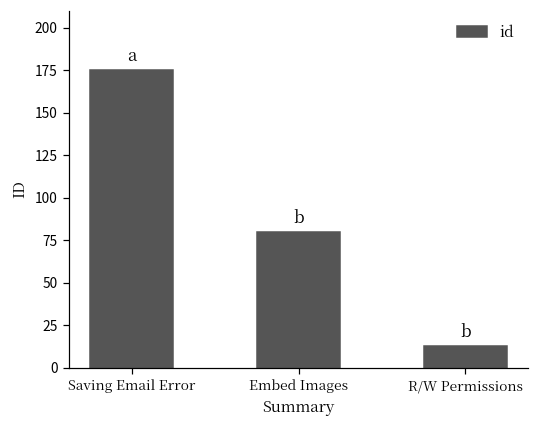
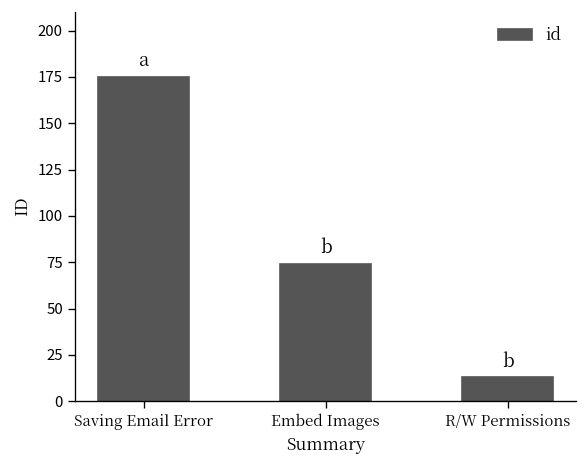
Embed Images: 80 -> 74
